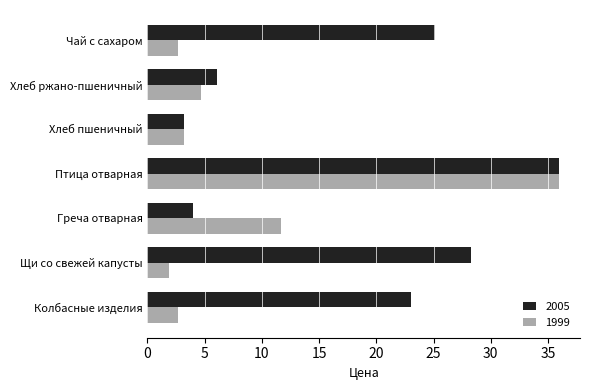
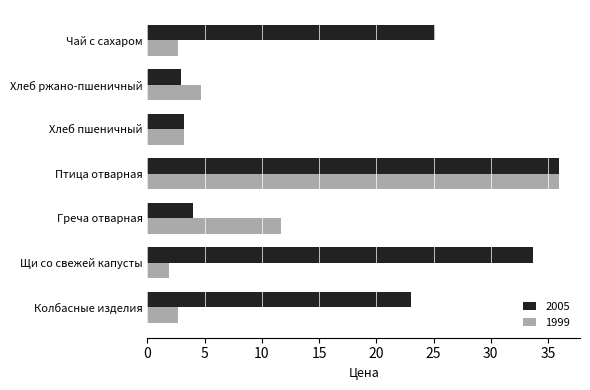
2005, Хлеб ржано-пшеничный: 6.0 -> 2.9
2005, Щи со свежей капусты: 28.3 -> 33.7
